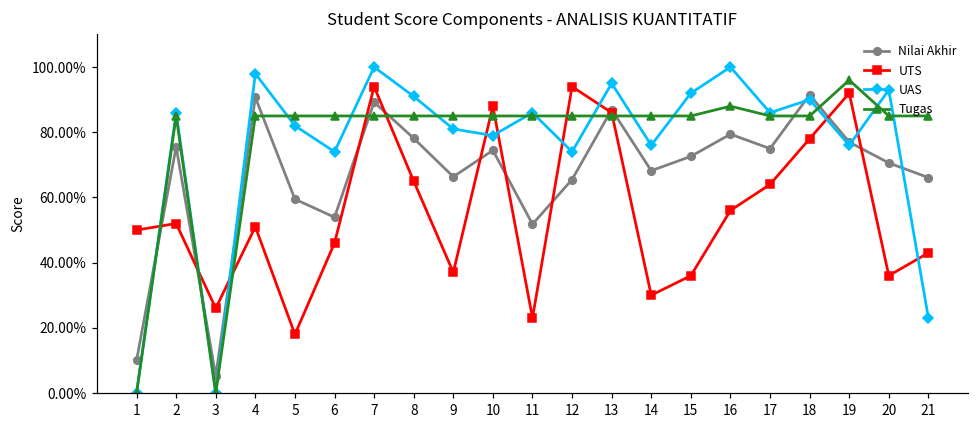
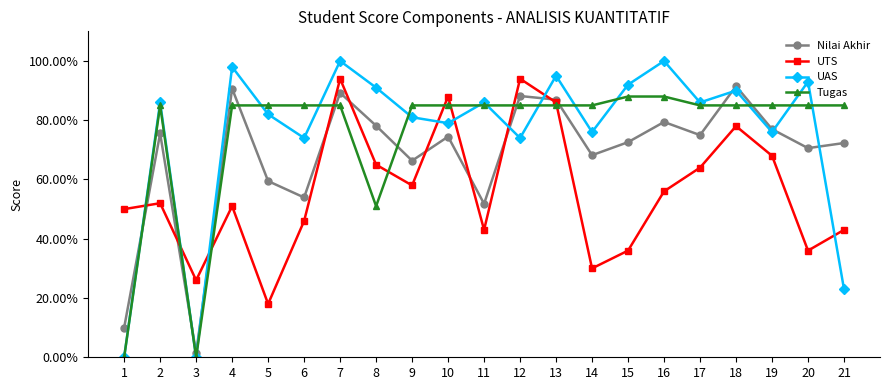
Nilai Akhir, 3: 5% -> 1%
Tugas, 8: 85% -> 51%
UTS, 9: 37% -> 58%
UTS, 11: 23% -> 43%
Nilai Akhir, 12: 65% -> 88%
Tugas, 15: 85% -> 88%
UTS, 19: 92% -> 68%
Tugas, 19: 96% -> 85%
Nilai Akhir, 21: 66% -> 72%
